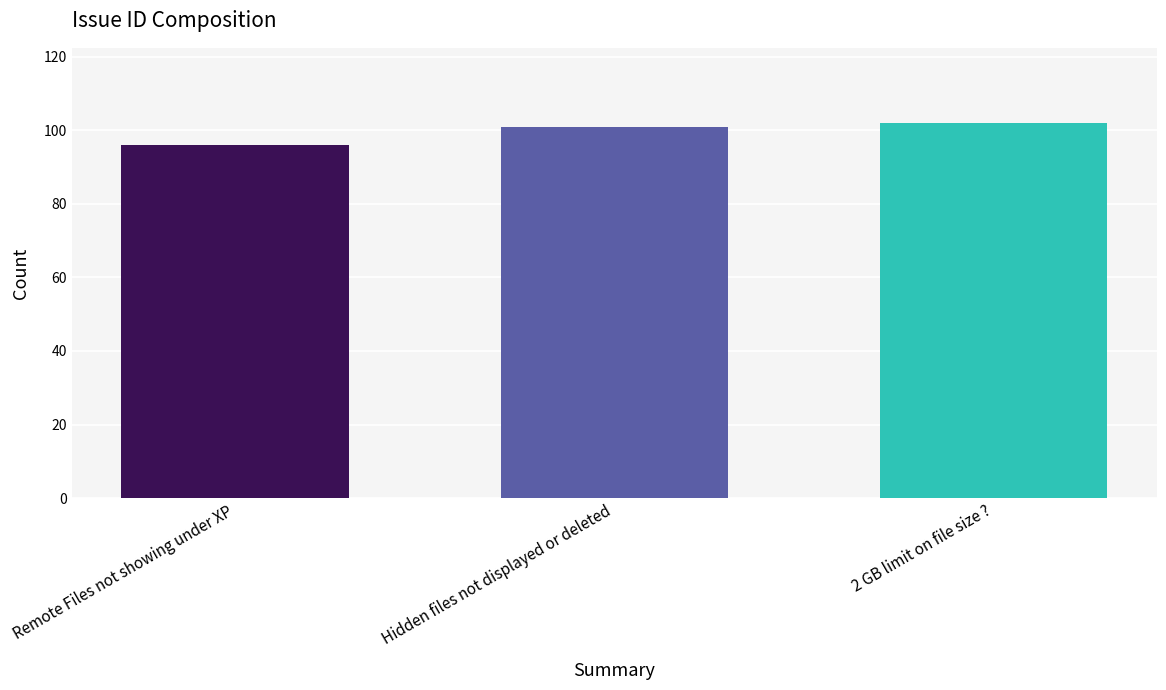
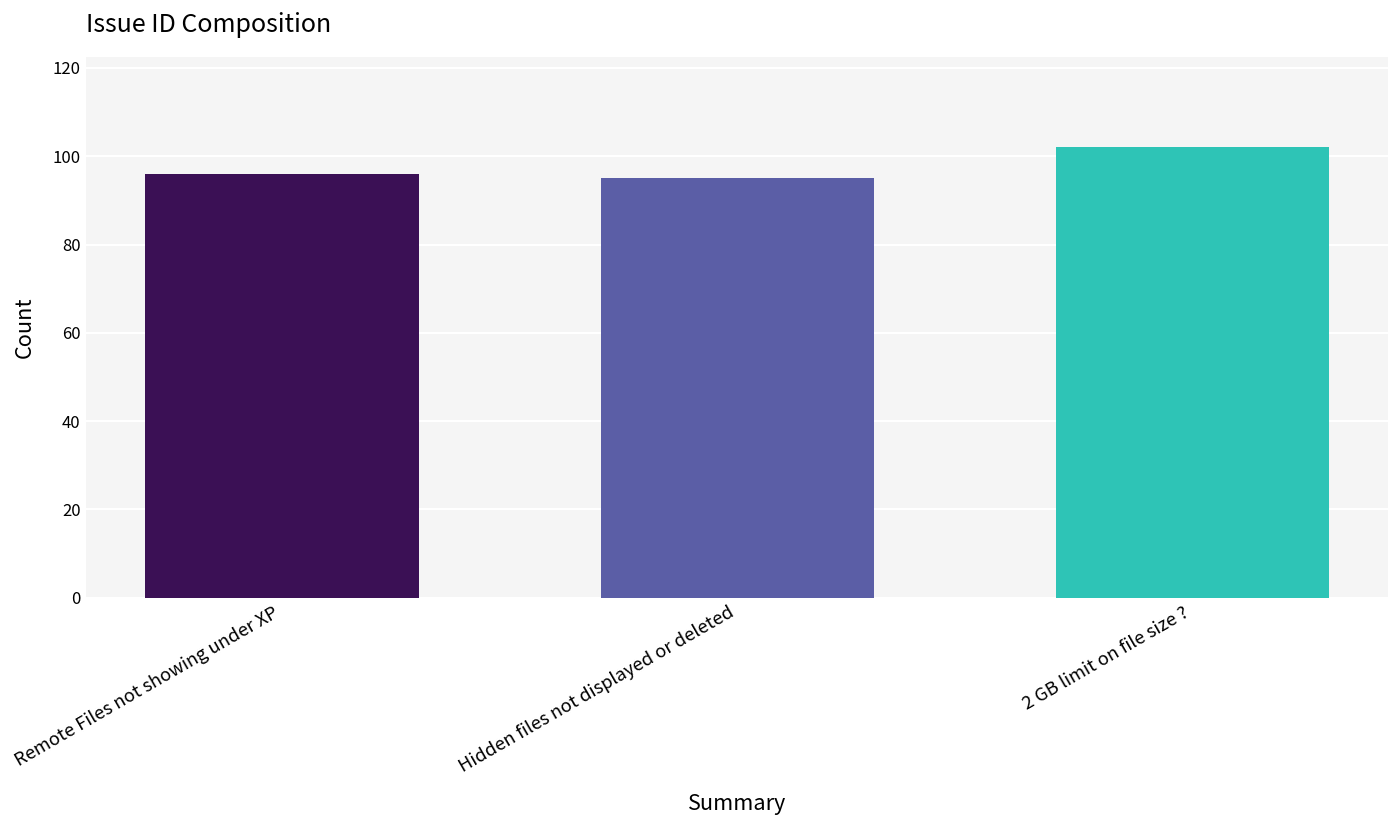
Hidden files not displayed or deleted: 101 -> 95
